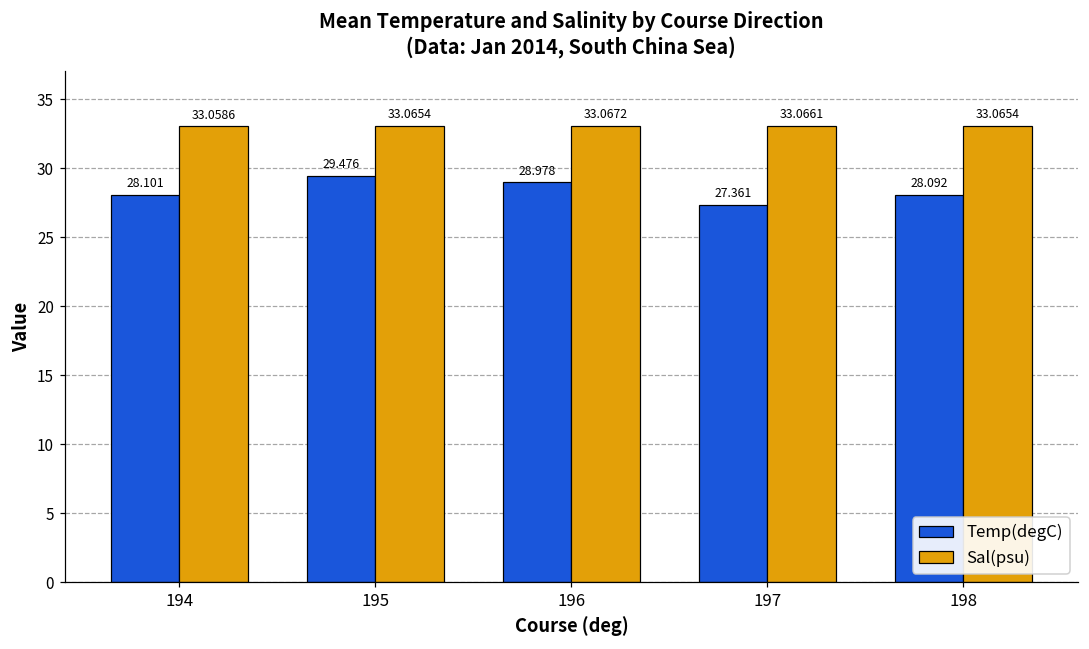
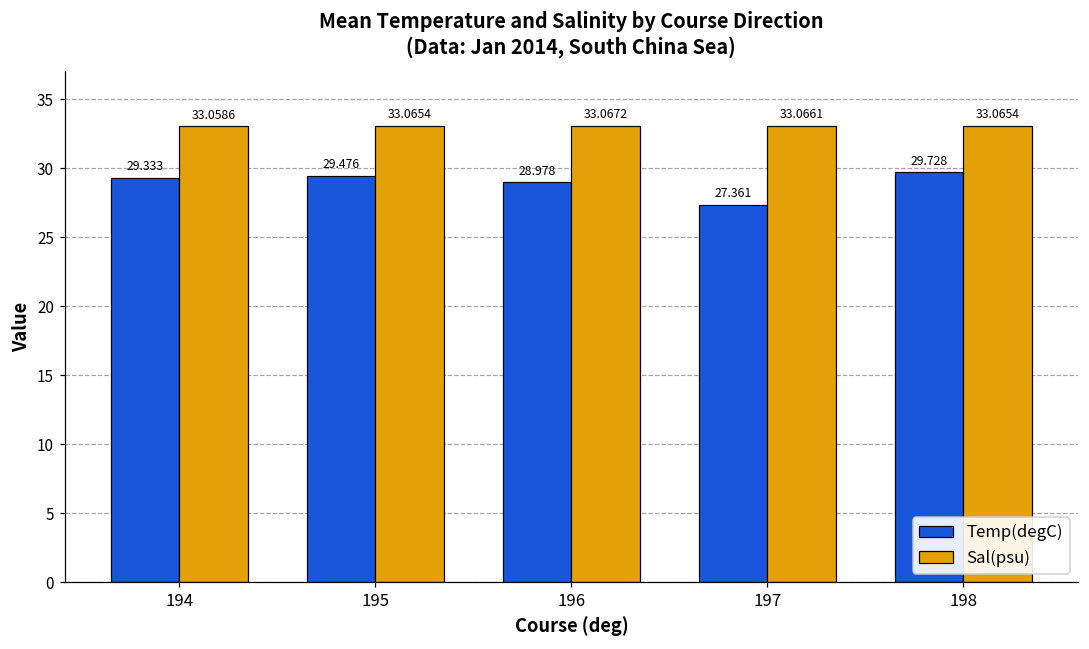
Temp(degC), 194: 28.101 -> 29.333
Temp(degC), 198: 28.092 -> 29.728
